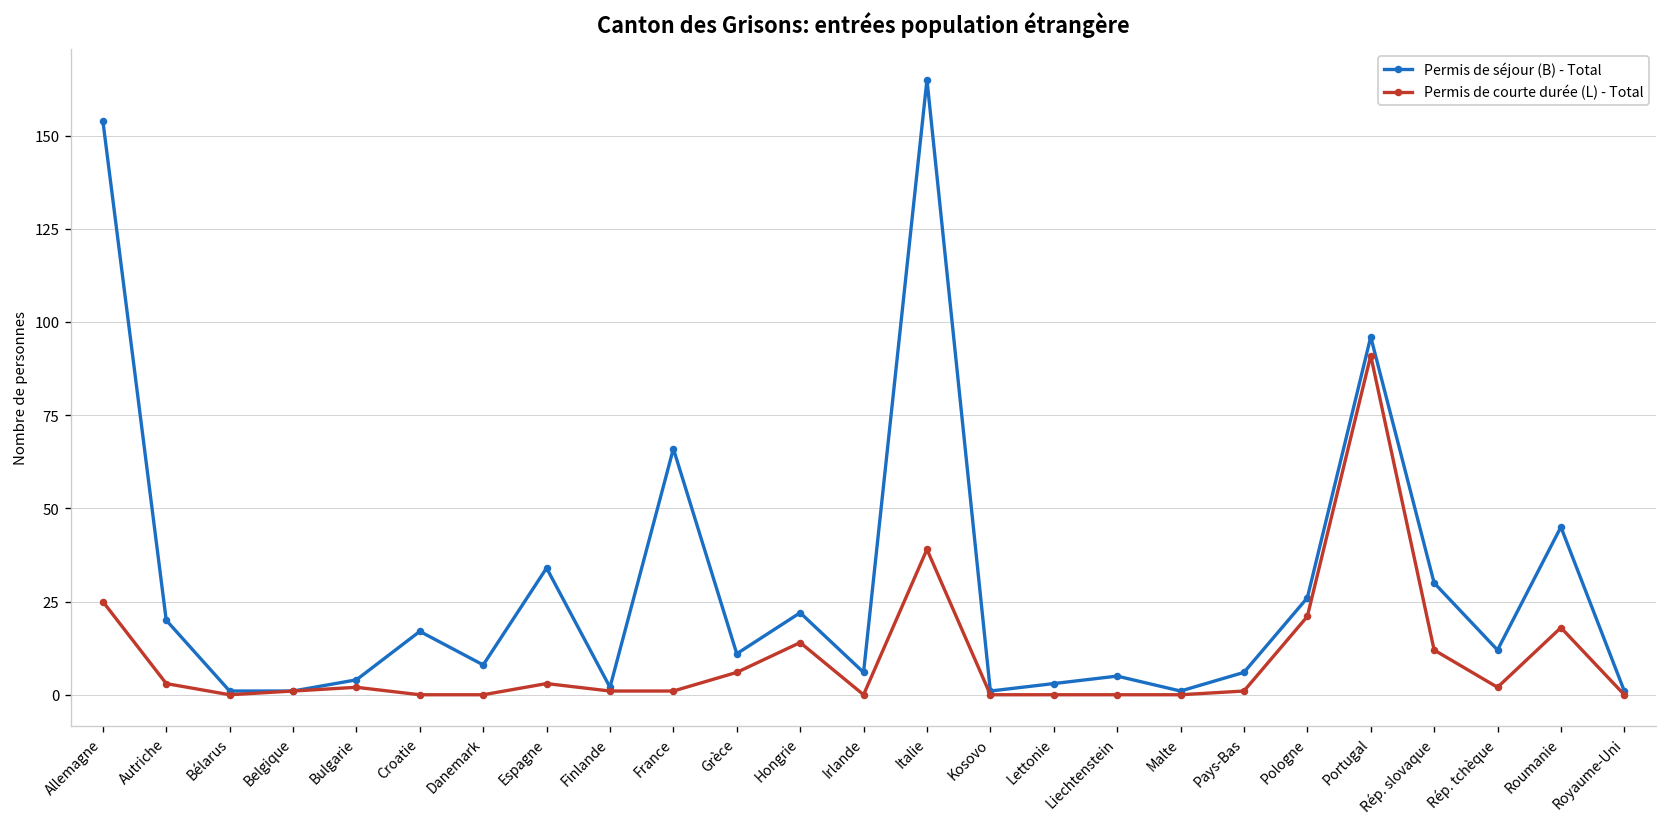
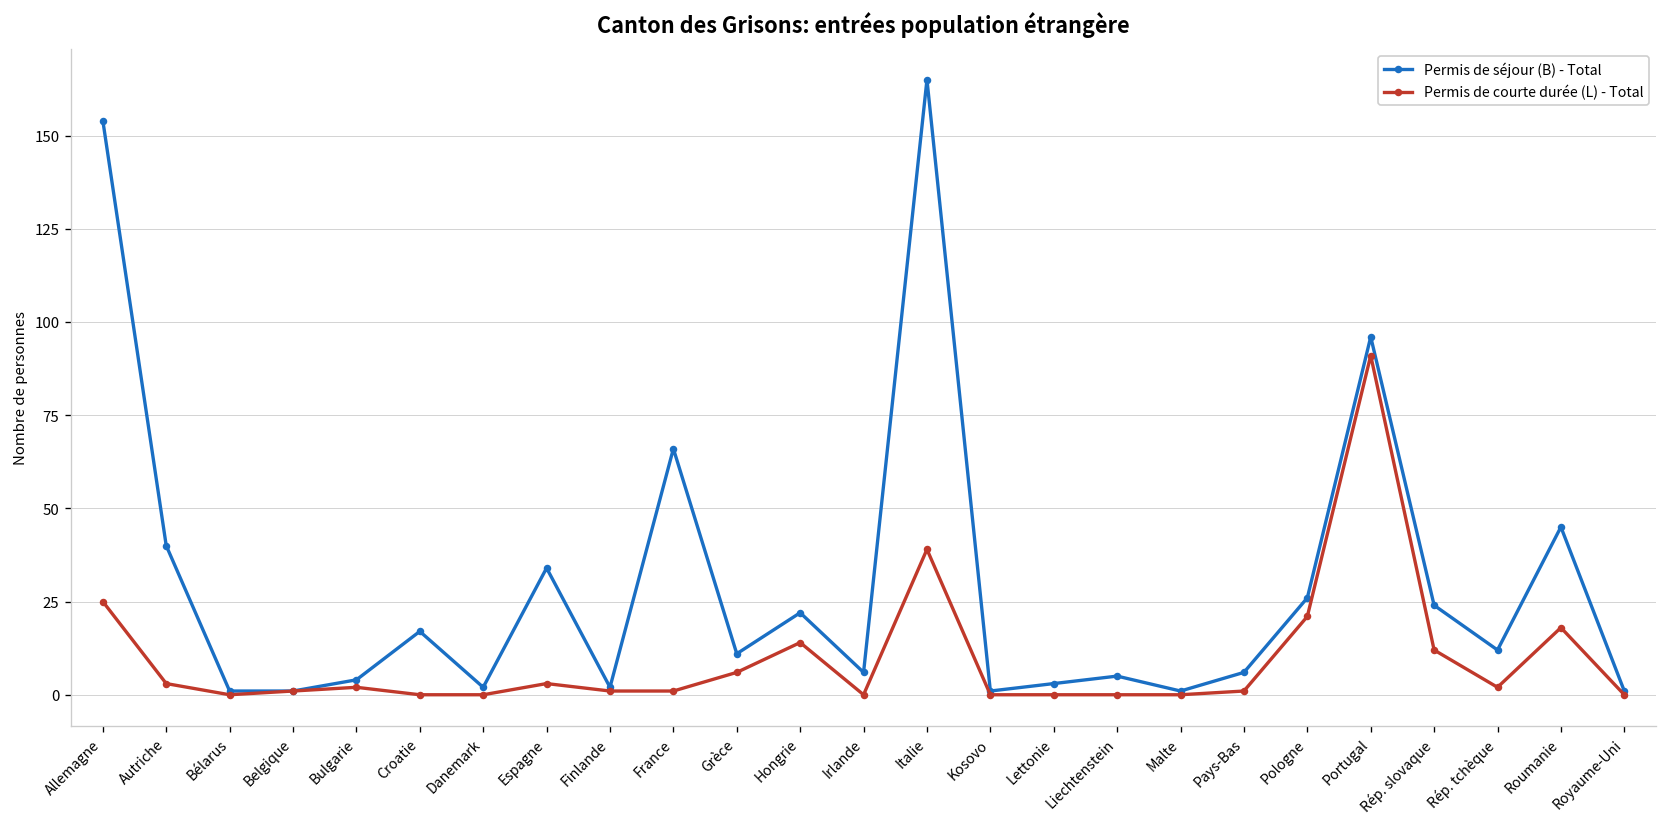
Permis de séjour (B) - Total, Autriche: 20 -> 40
Permis de séjour (B) - Total, Danemark: 8 -> 2
Permis de séjour (B) - Total, Rép. slovaque: 30 -> 24
